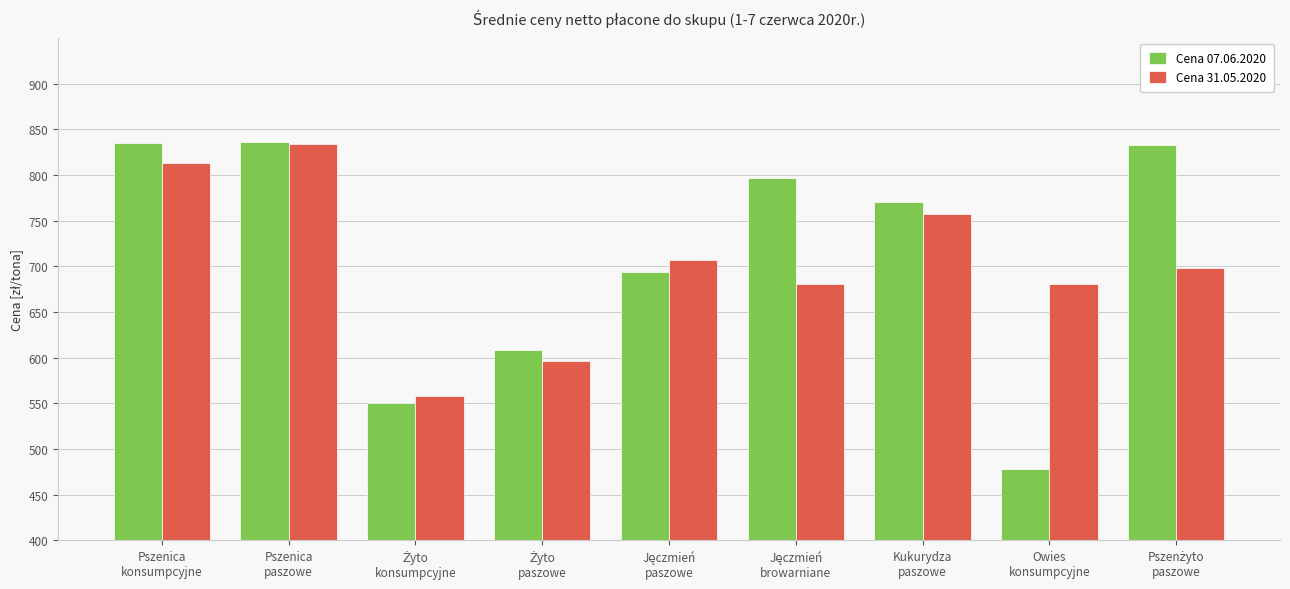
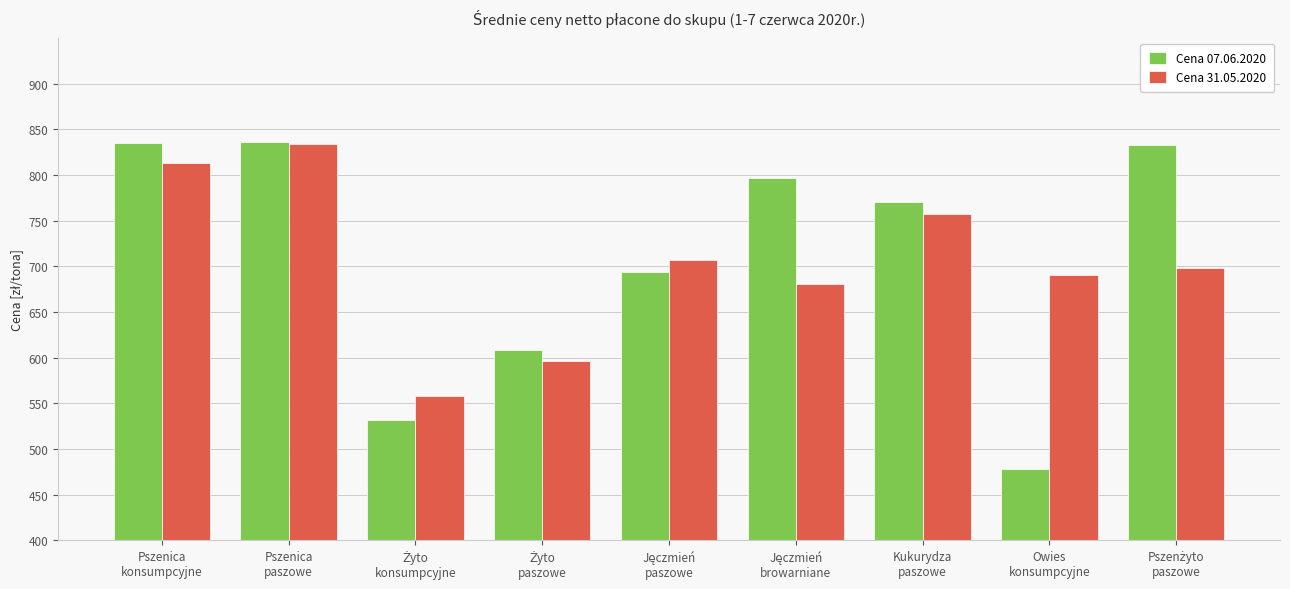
Cena 07.06.2020, Żyto konsumpcyjne: 550 -> 530
Cena 31.05.2020, Owies konsumpcyjne: 680 -> 690
